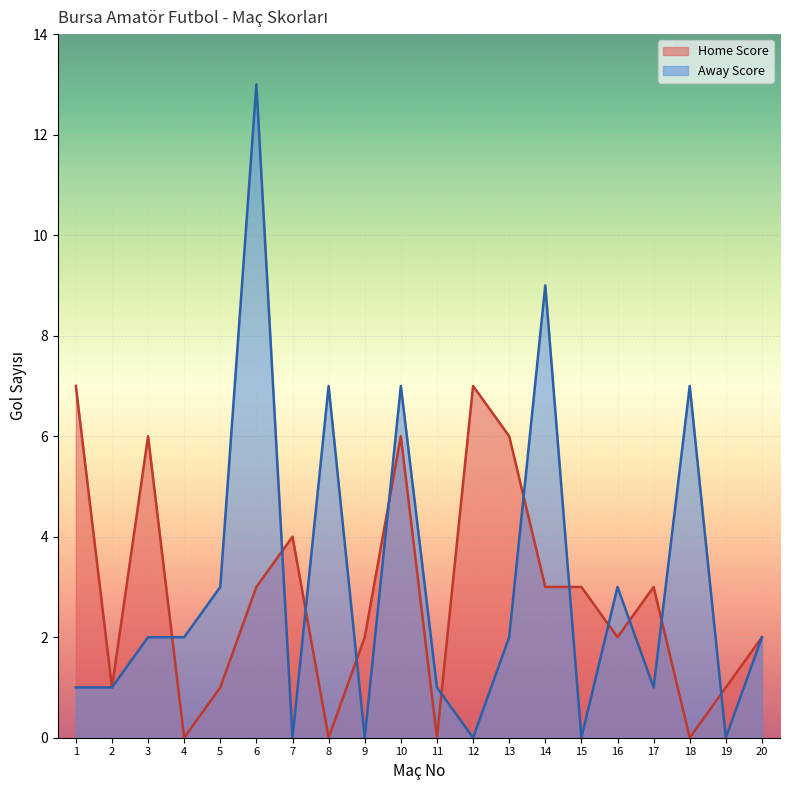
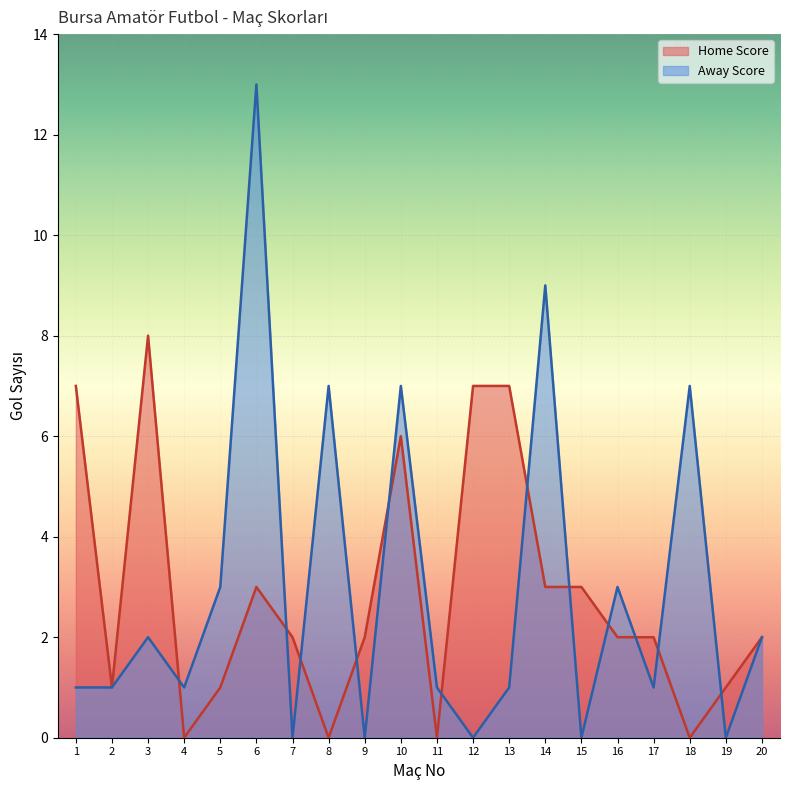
Home Score, 3: 6 -> 8
Away Score, 4: 2 -> 1
Home Score, 7: 4 -> 2
Home Score, 13: 6 -> 7
Away Score, 13: 2 -> 1
Home Score, 17: 3 -> 2
